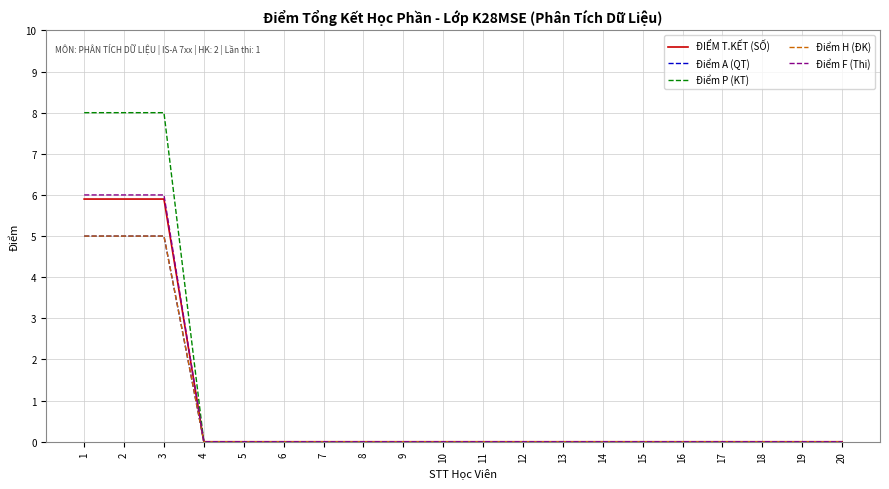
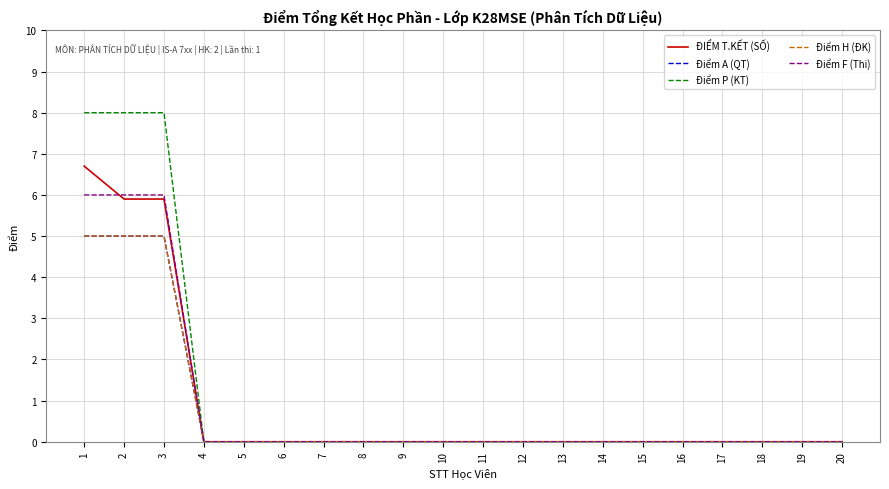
ĐIỂM T.KẾT (SỐ), 1: 5.9 -> 6.7
